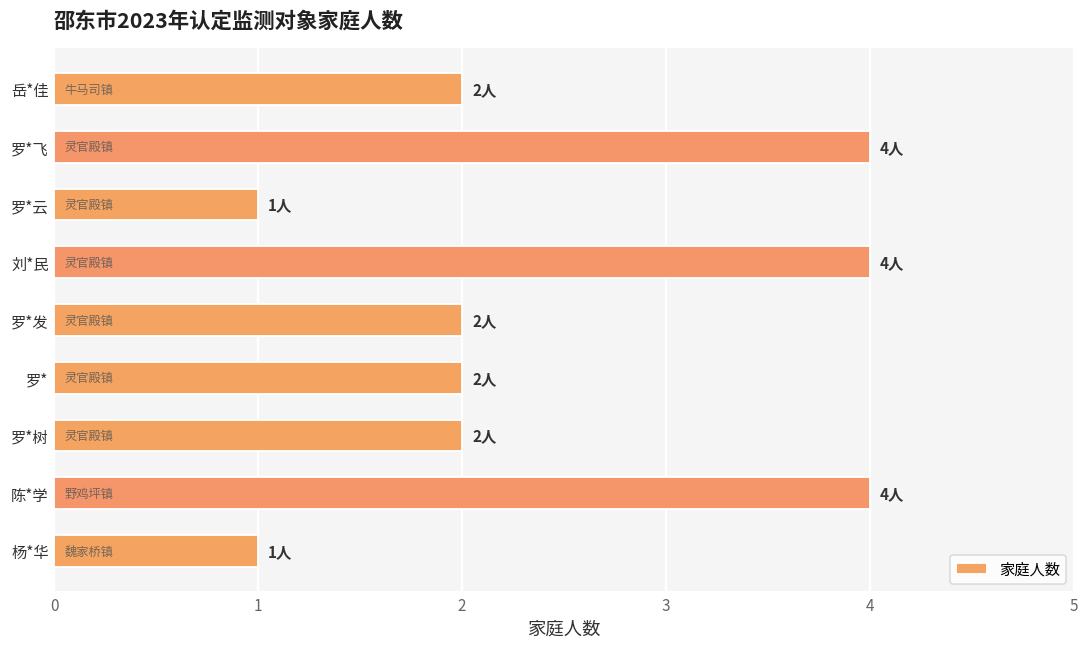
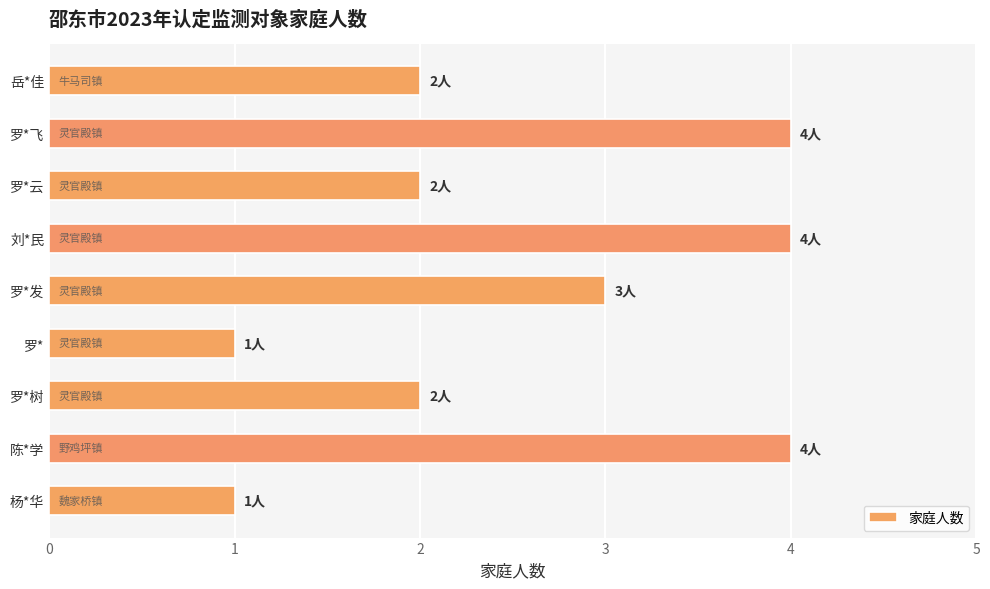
罗*云: 1人 -> 2人
罗*发: 2人 -> 3人
罗*: 2人 -> 1人
